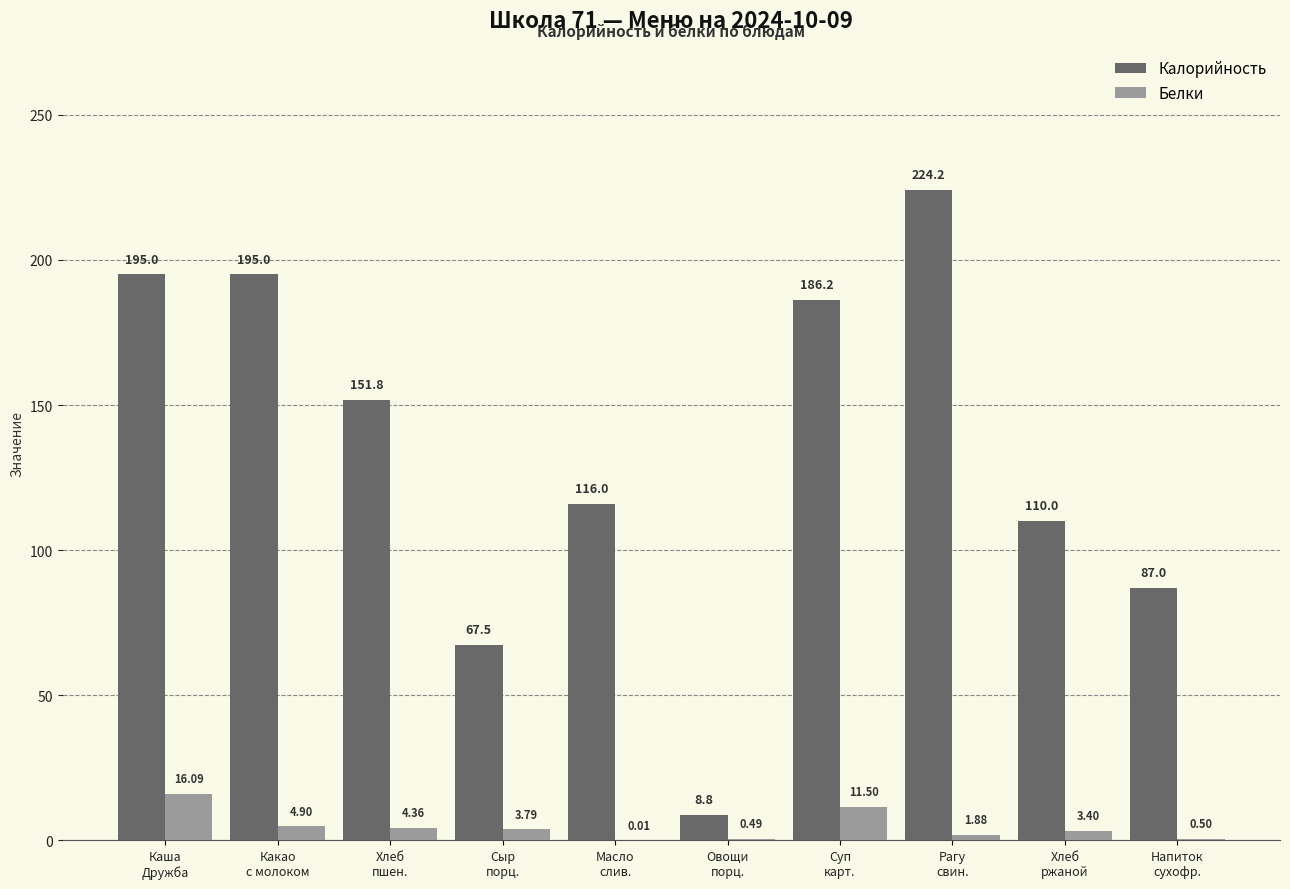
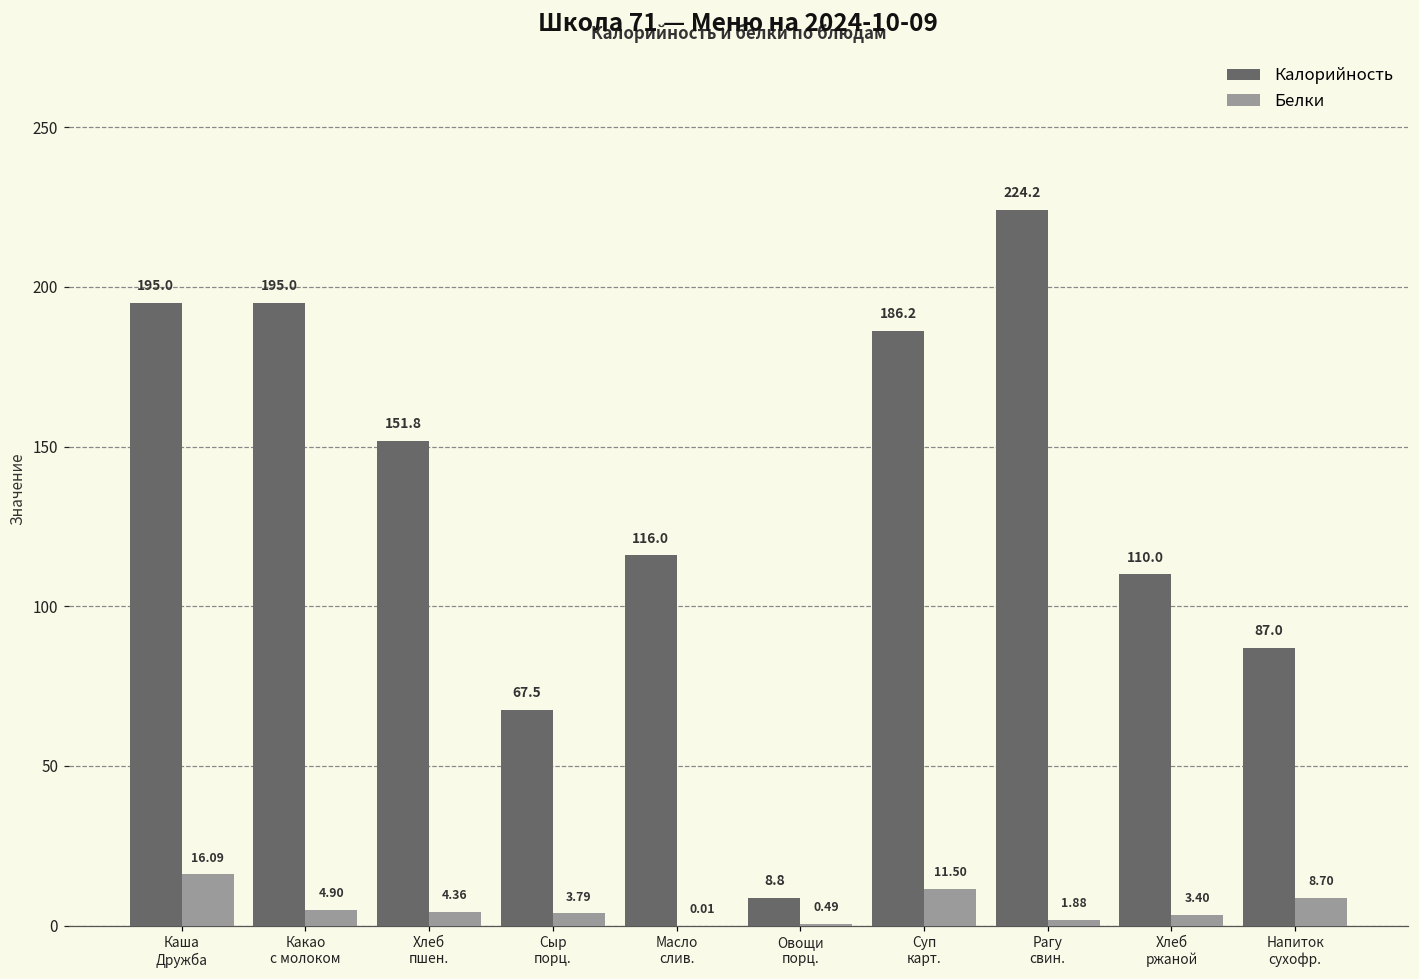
Белки, Напиток сухофр.: 0.50 -> 8.70
